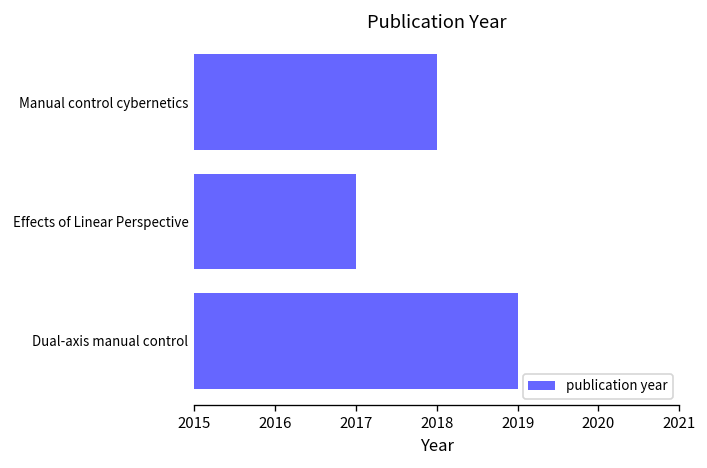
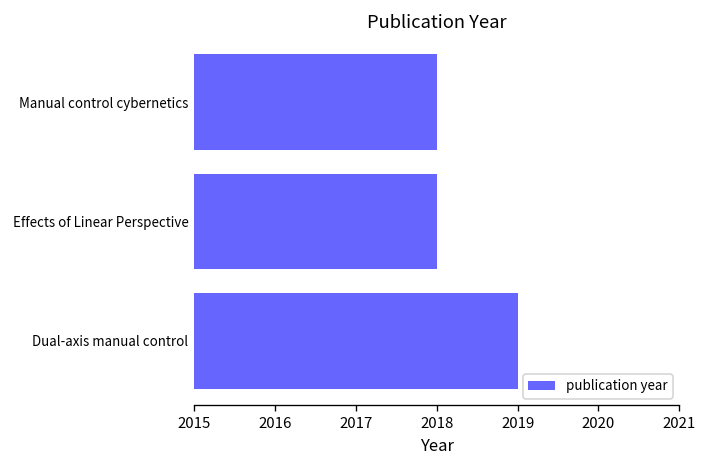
Effects of Linear Perspective: 2017 -> 2018
